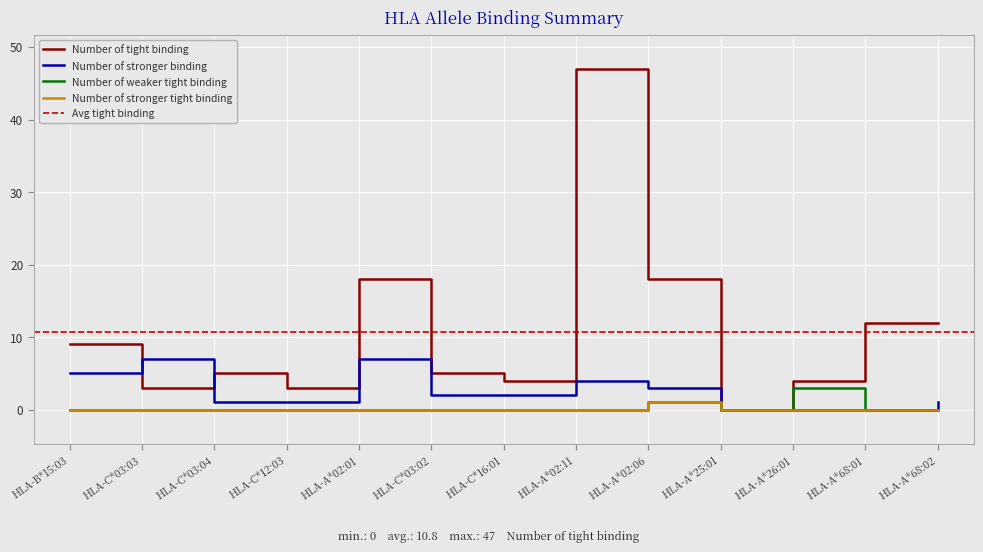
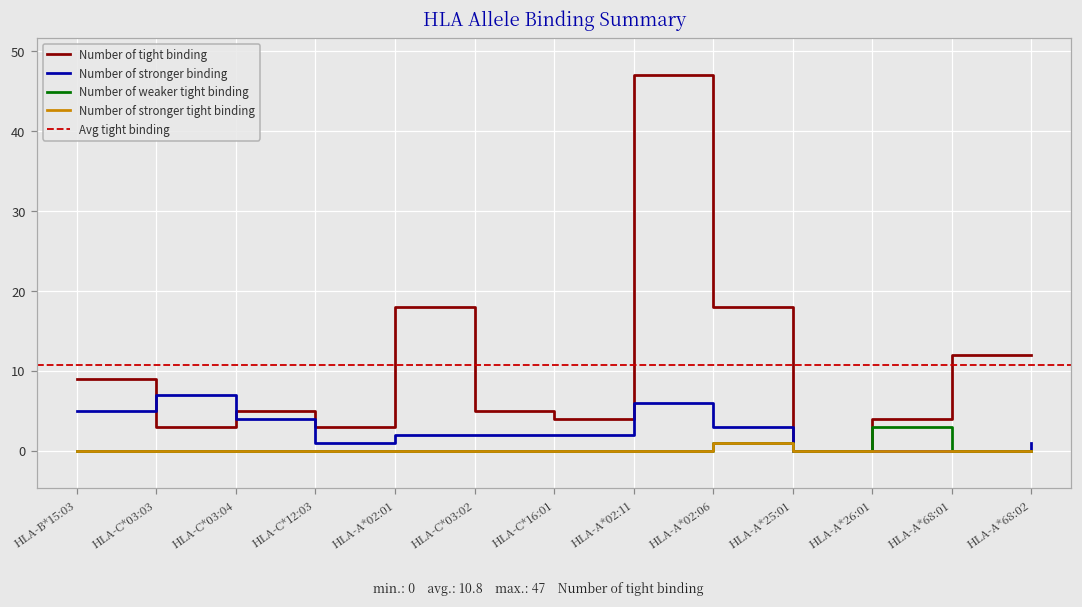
Number of stronger binding, HLA-C*03:04: 1 -> 4
Number of stronger binding, HLA-A*02:01: 7 -> 2
Number of stronger binding, HLA-A*02:11: 4 -> 6
